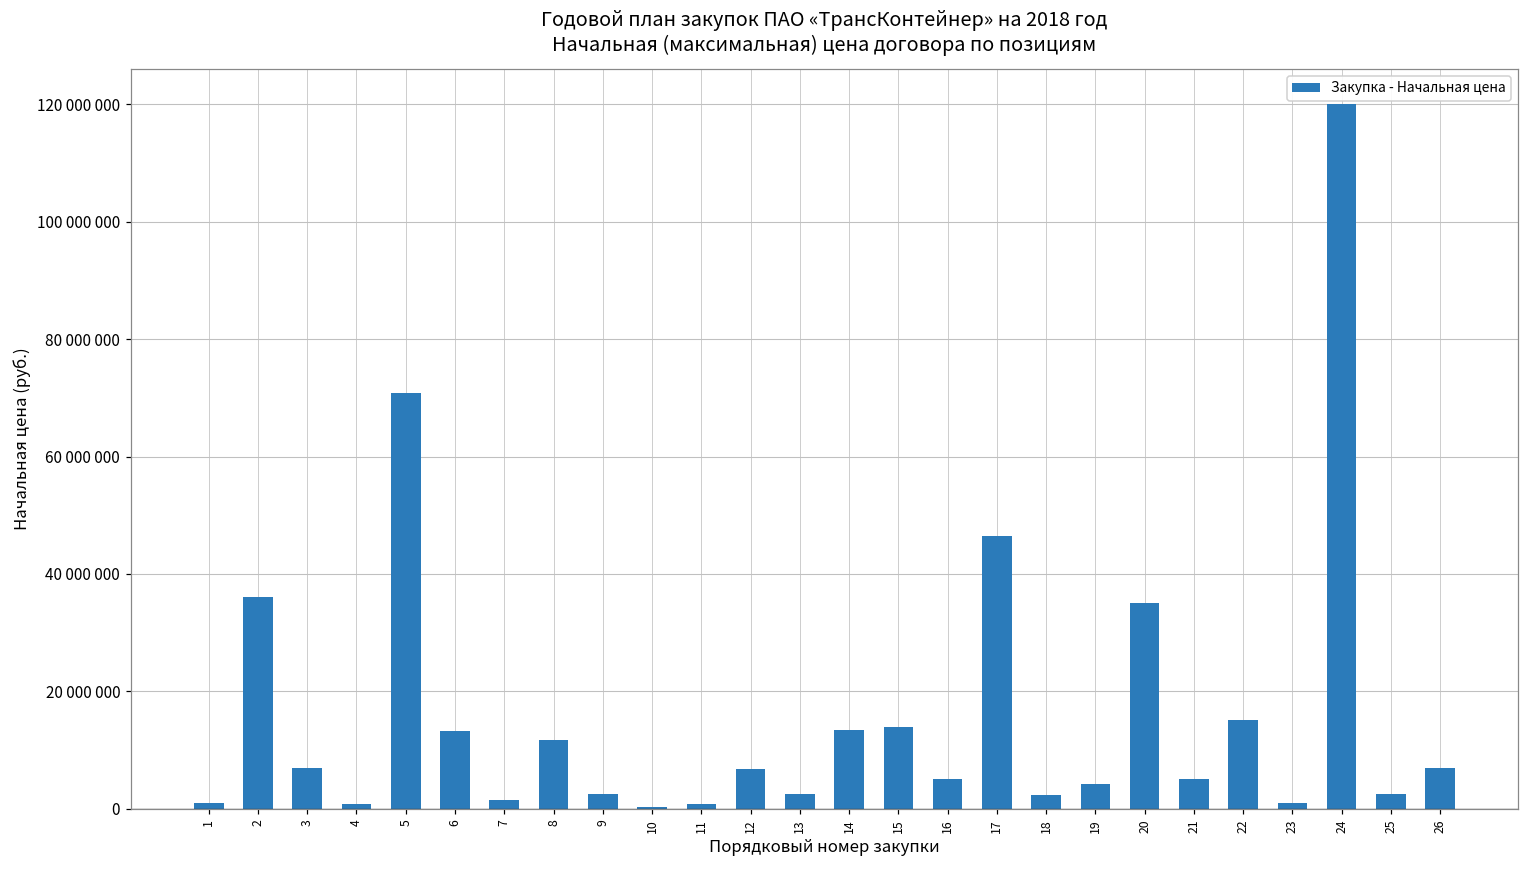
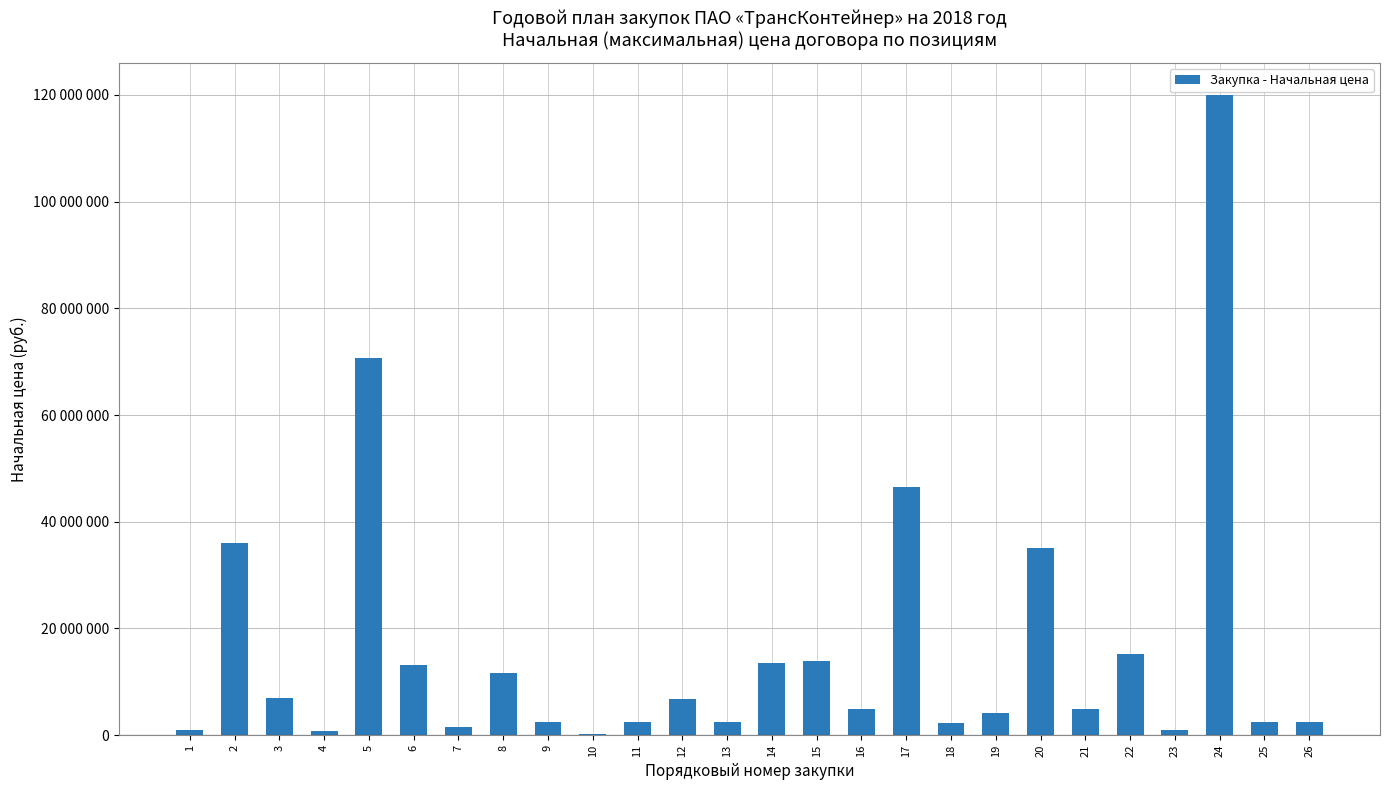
11: 1000000 -> 3000000
26: 7000000 -> 3000000
